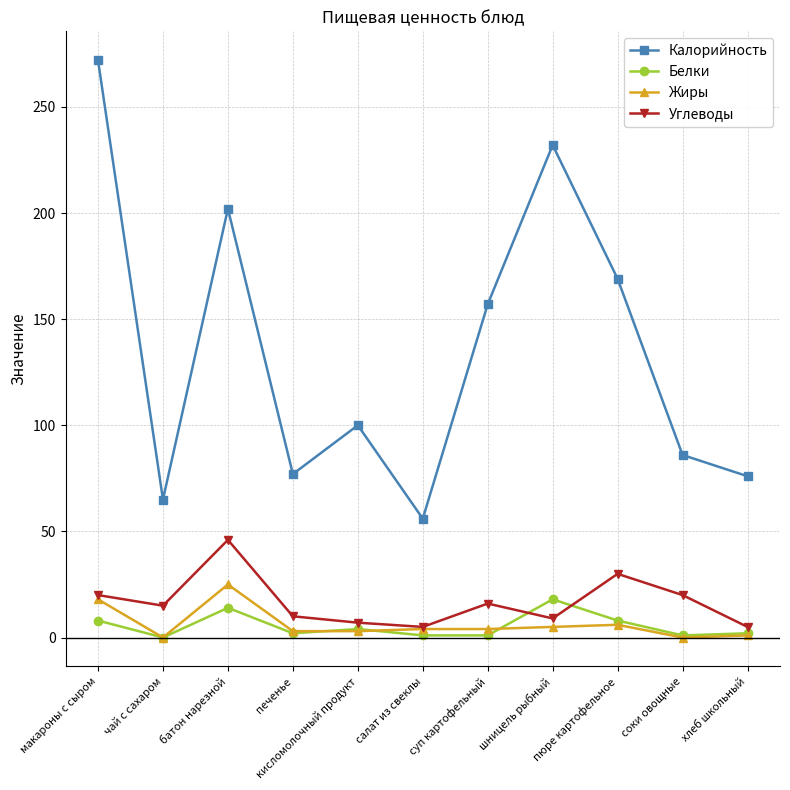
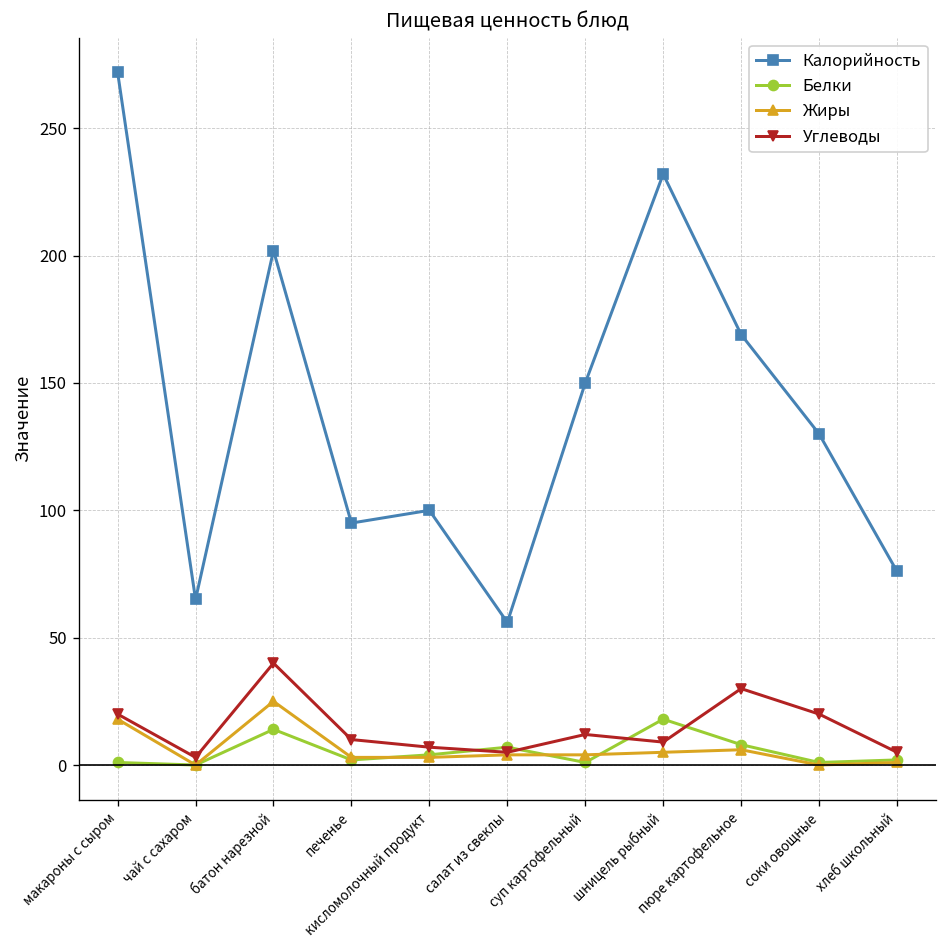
Белки, макароны с сыром: 8 -> 1
Углеводы, чай с сахаром: 15 -> 3
Углеводы, батон нарезной: 46 -> 40
Калорийность, печенье: 77 -> 95
Белки, салат из свеклы: 1 -> 7
Калорийность, суп картофельный: 157 -> 150
Углеводы, суп картофельный: 16 -> 12
Калорийность, соки овощные: 86 -> 130
